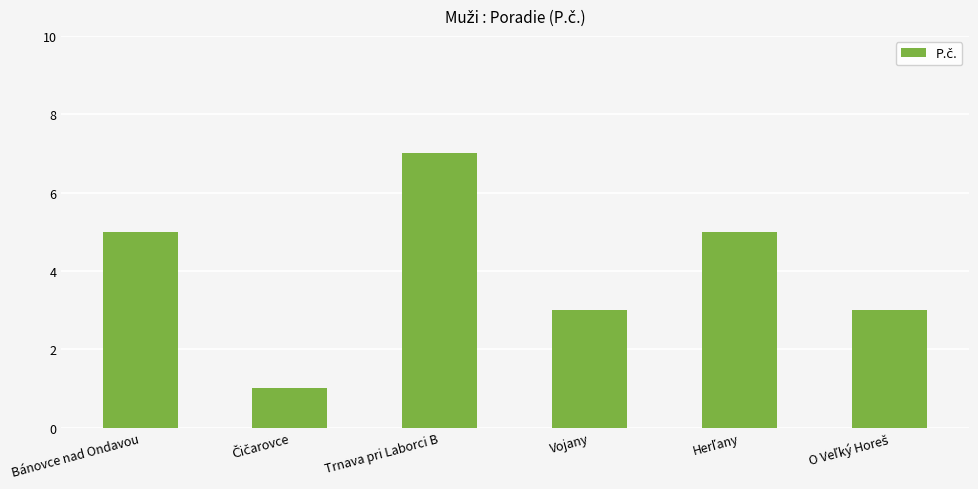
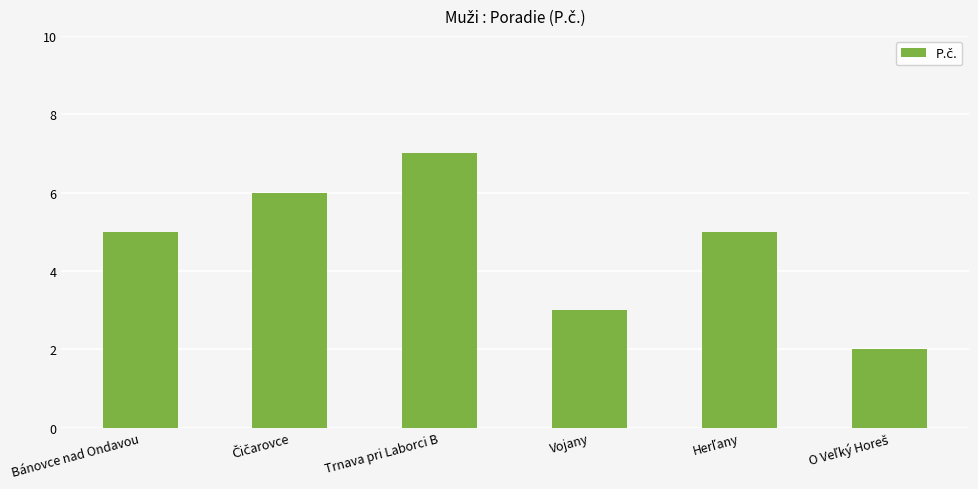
Čičarovce: 1 -> 6
O Veľký Horeš: 3 -> 2
